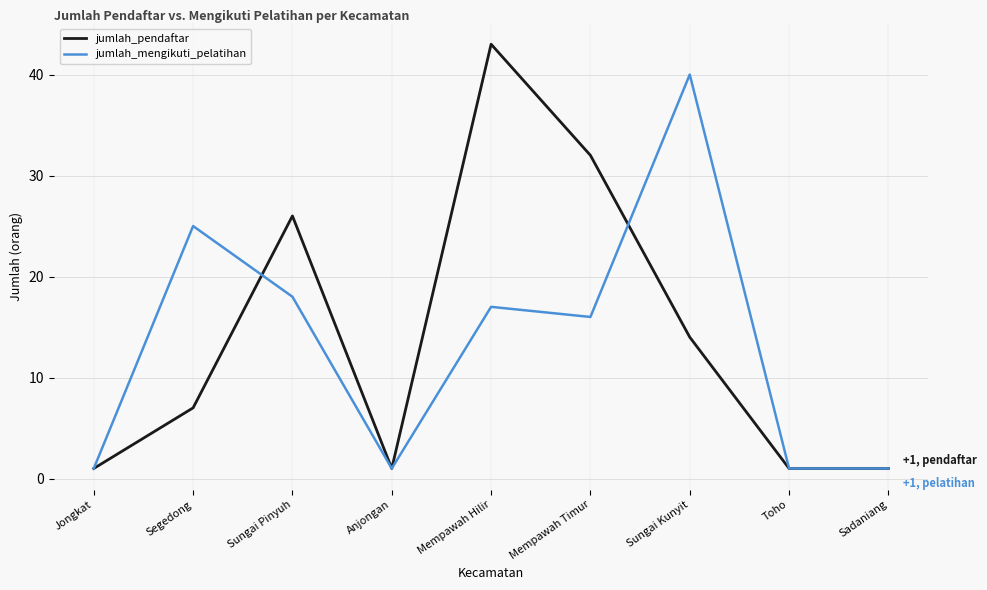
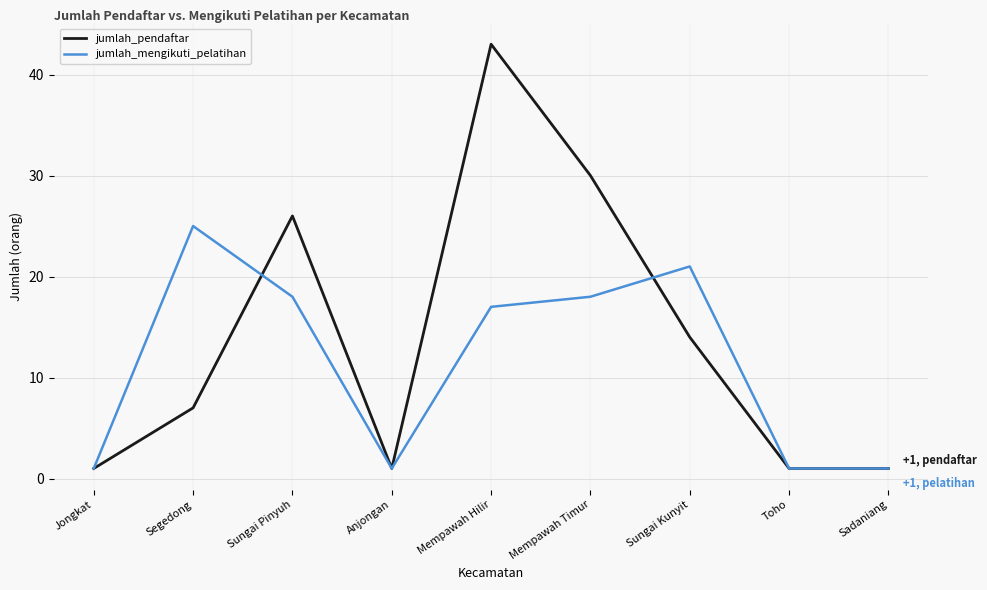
jumlah_pendaftar, Mempawah Timur: 32 -> 30
jumlah_mengikuti_pelatihan, Mempawah Timur: 16 -> 18
jumlah_mengikuti_pelatihan, Sungai Kunyit: 40 -> 21
